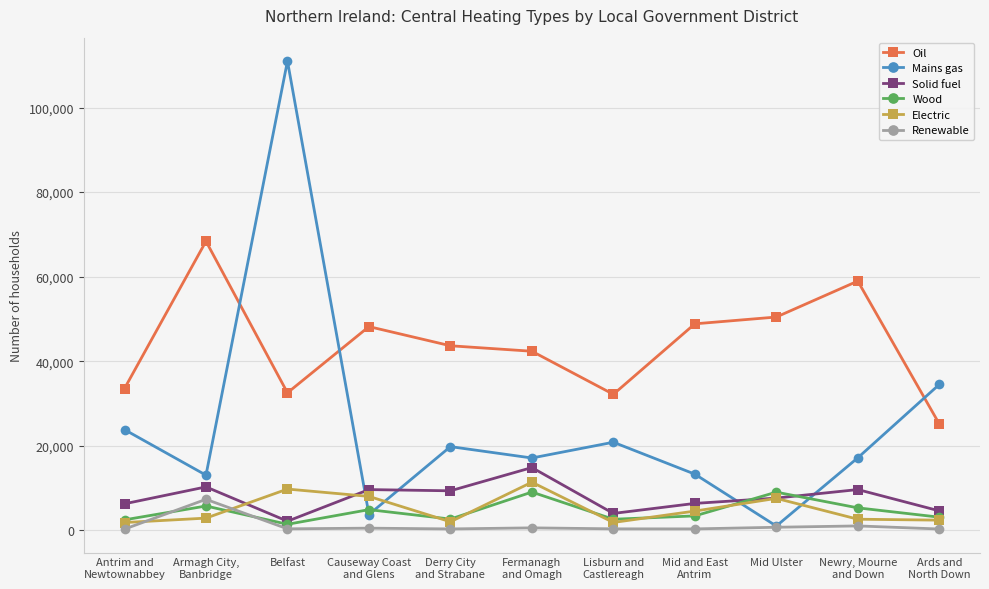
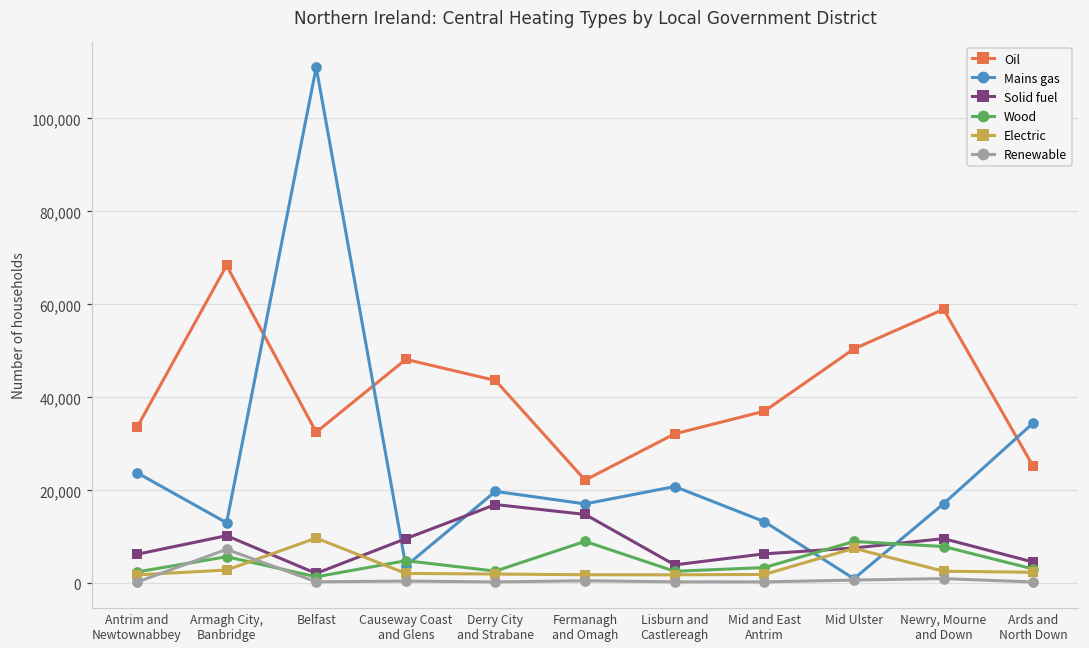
Electric, Causeway Coast and Glens: 8,000 -> 2,000
Solid fuel, Derry City and Strabane: 9,000 -> 17,000
Oil, Fermanagh and Omagh: 42,000 -> 22,000
Electric, Fermanagh and Omagh: 11,000 -> 2,000
Oil, Mid and East Antrim: 49,000 -> 37,000
Electric, Mid and East Antrim: 5,000 -> 2,000
Wood, Newry, Mourne and Down: 5,000 -> 8,000
